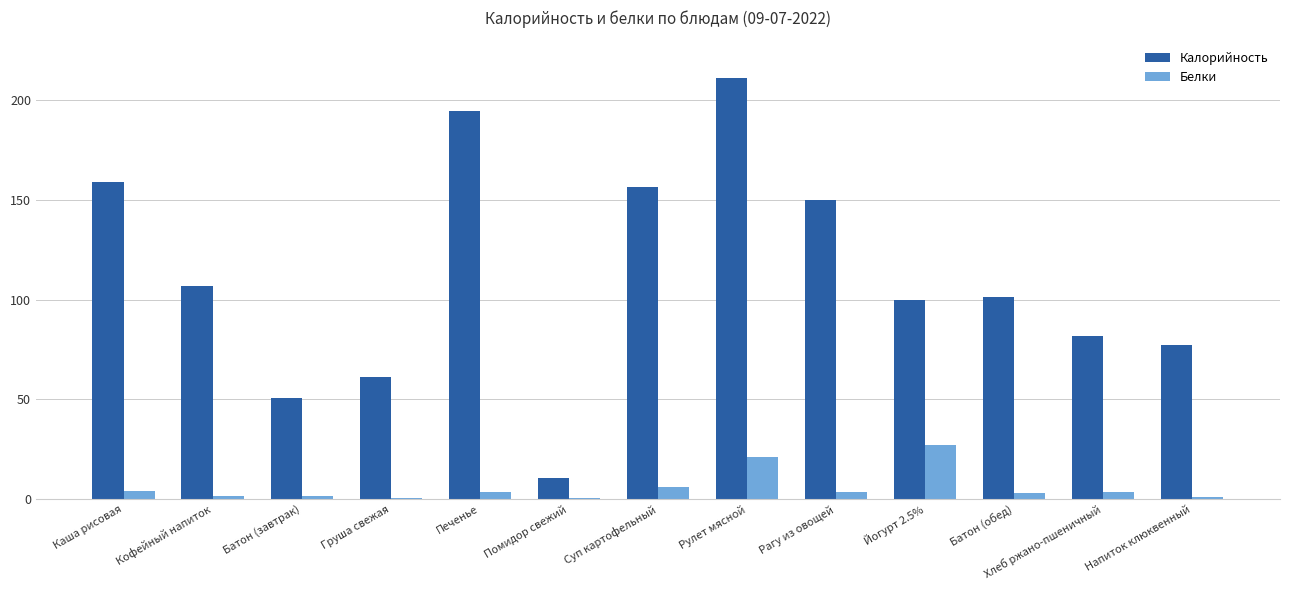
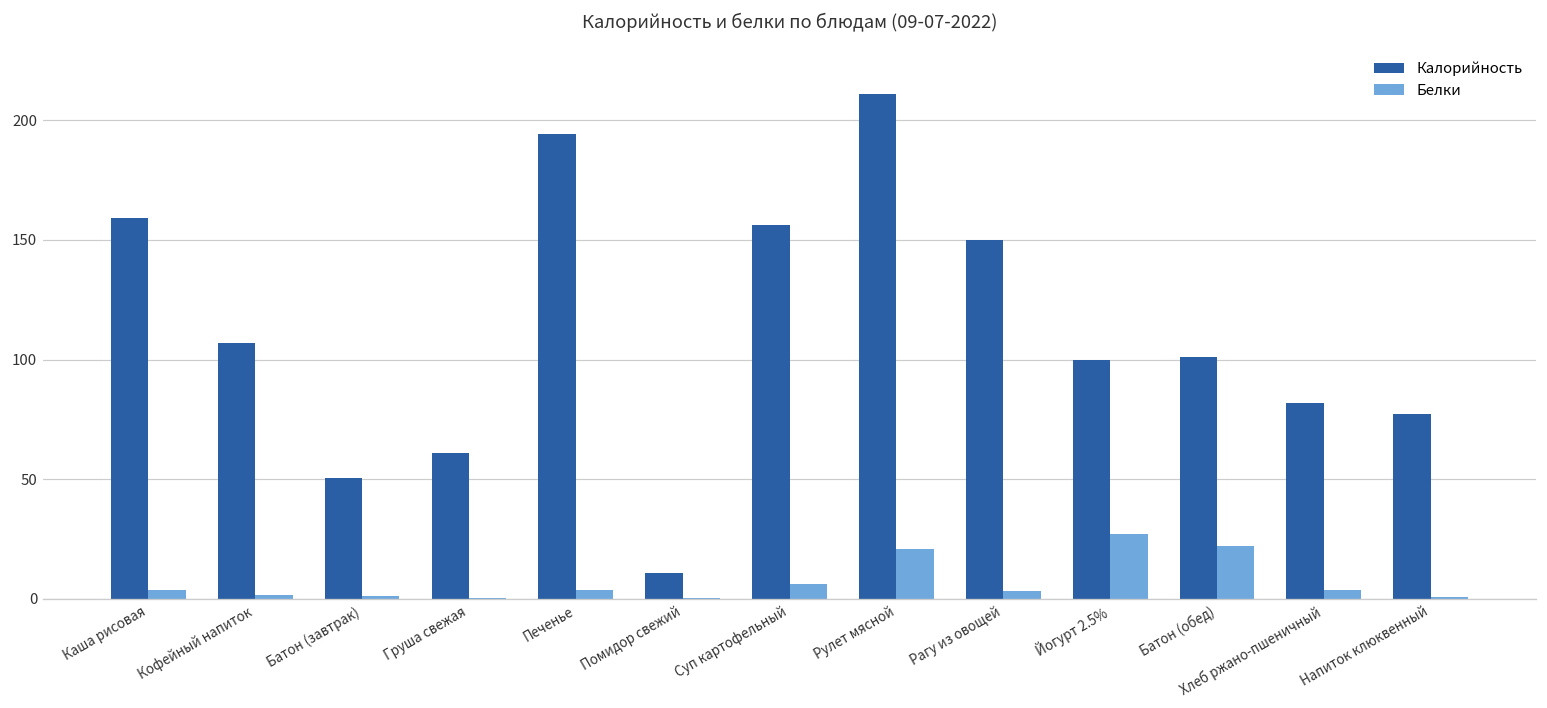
Белки, Батон (обед): 3 -> 22
